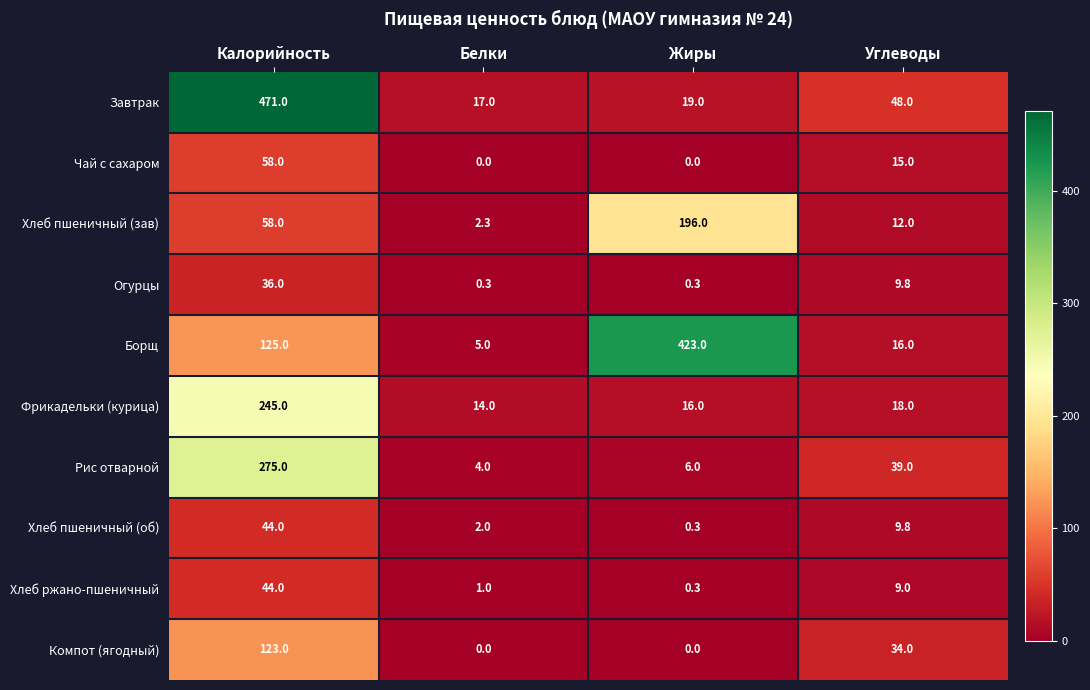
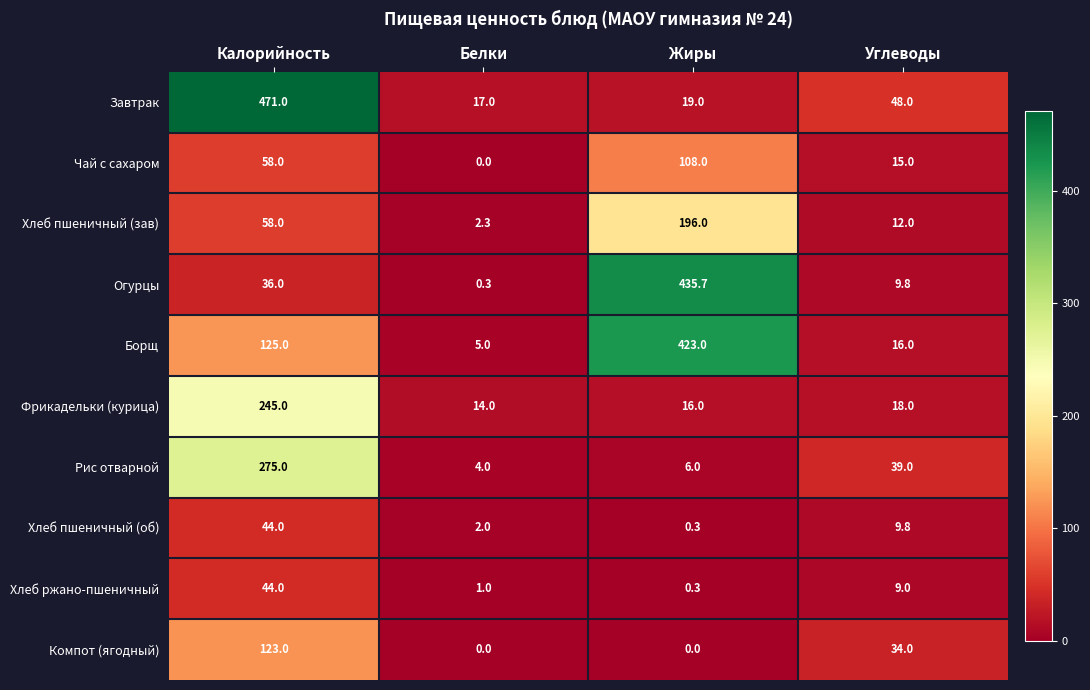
Чай с сахаром, Жиры: 0.0 -> 108.0
Огурцы, Жиры: 0.3 -> 435.7
